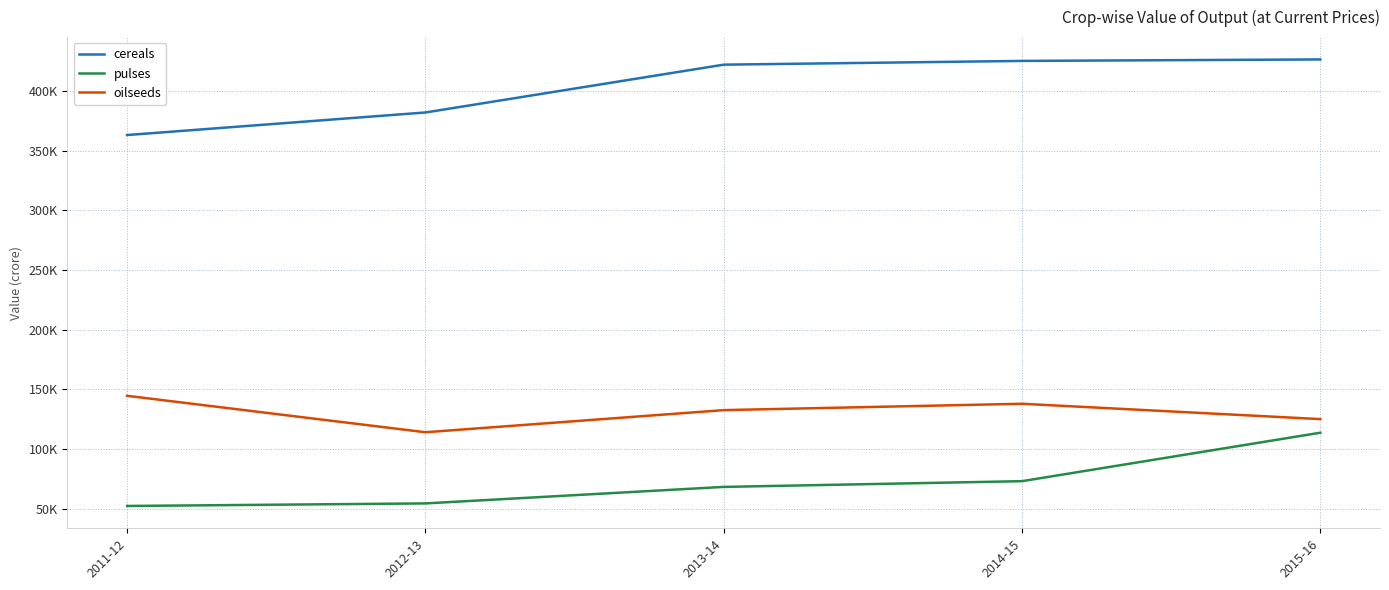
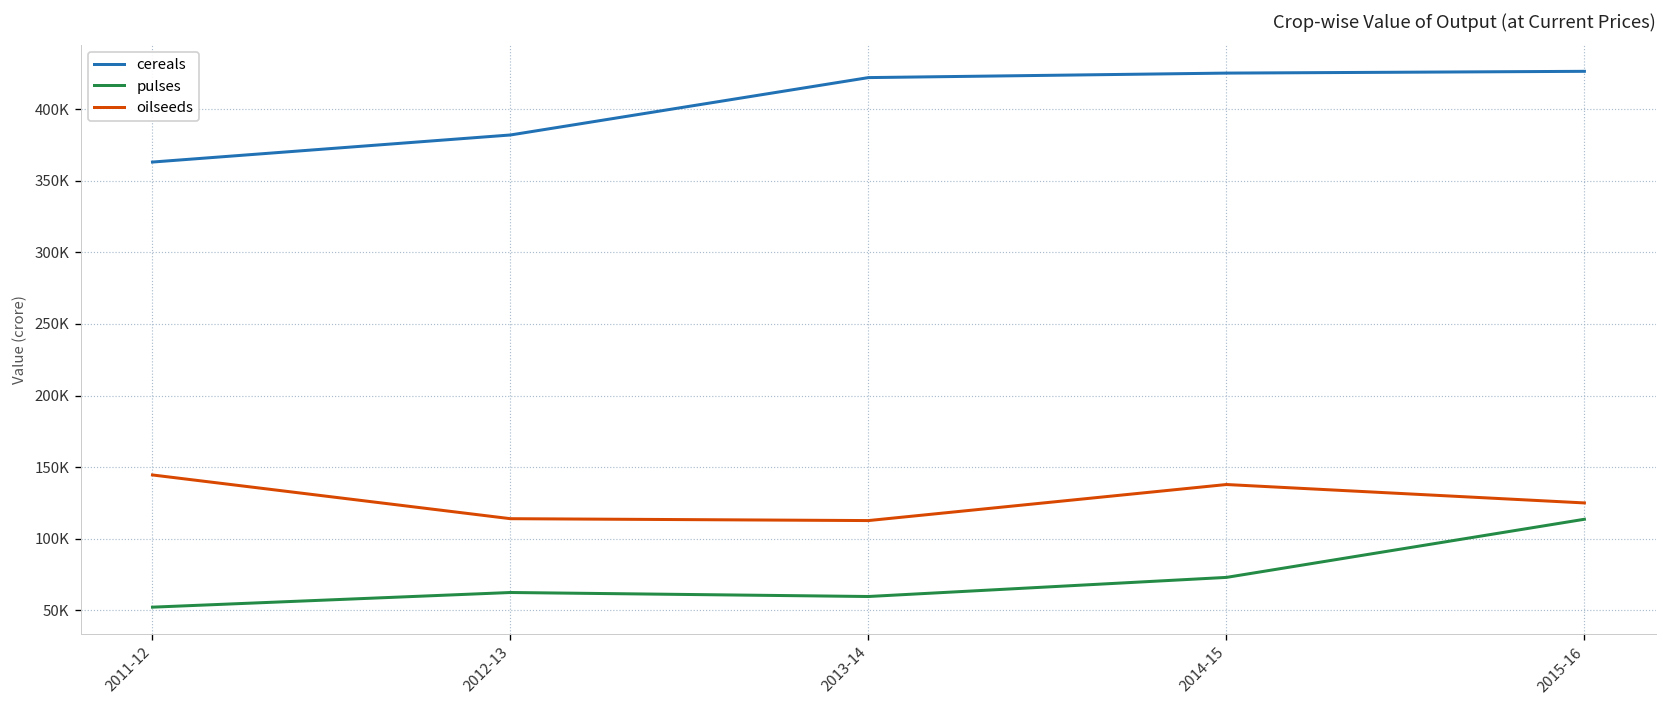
pulses, 2012-13: 54000 -> 62000
pulses, 2013-14: 68000 -> 60000
oilseeds, 2013-14: 133000 -> 113000
